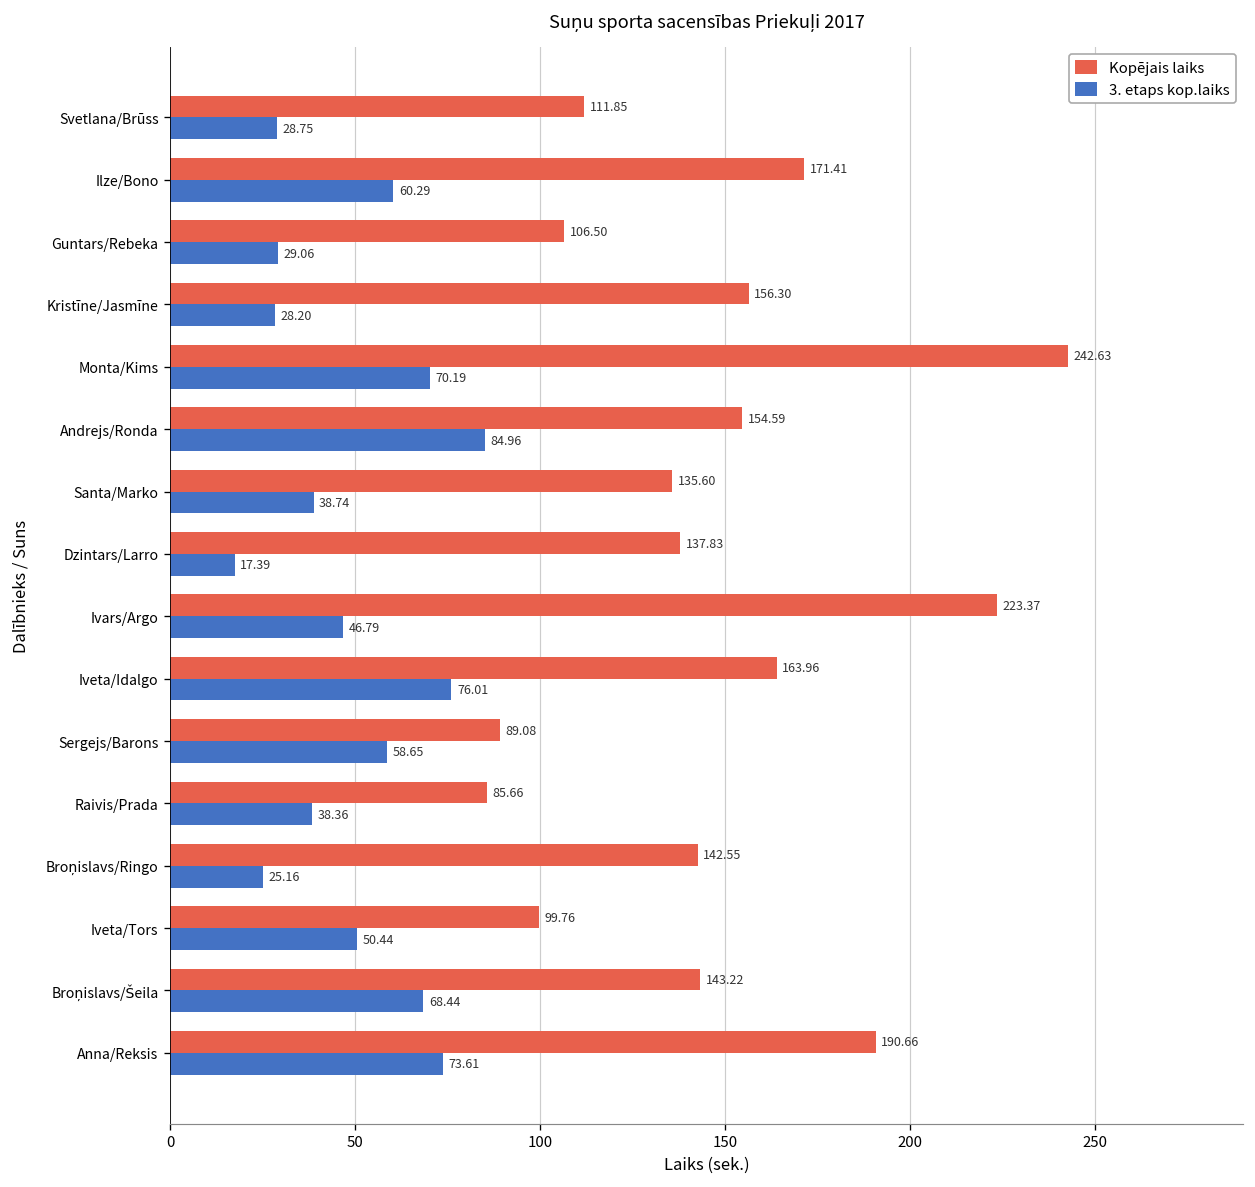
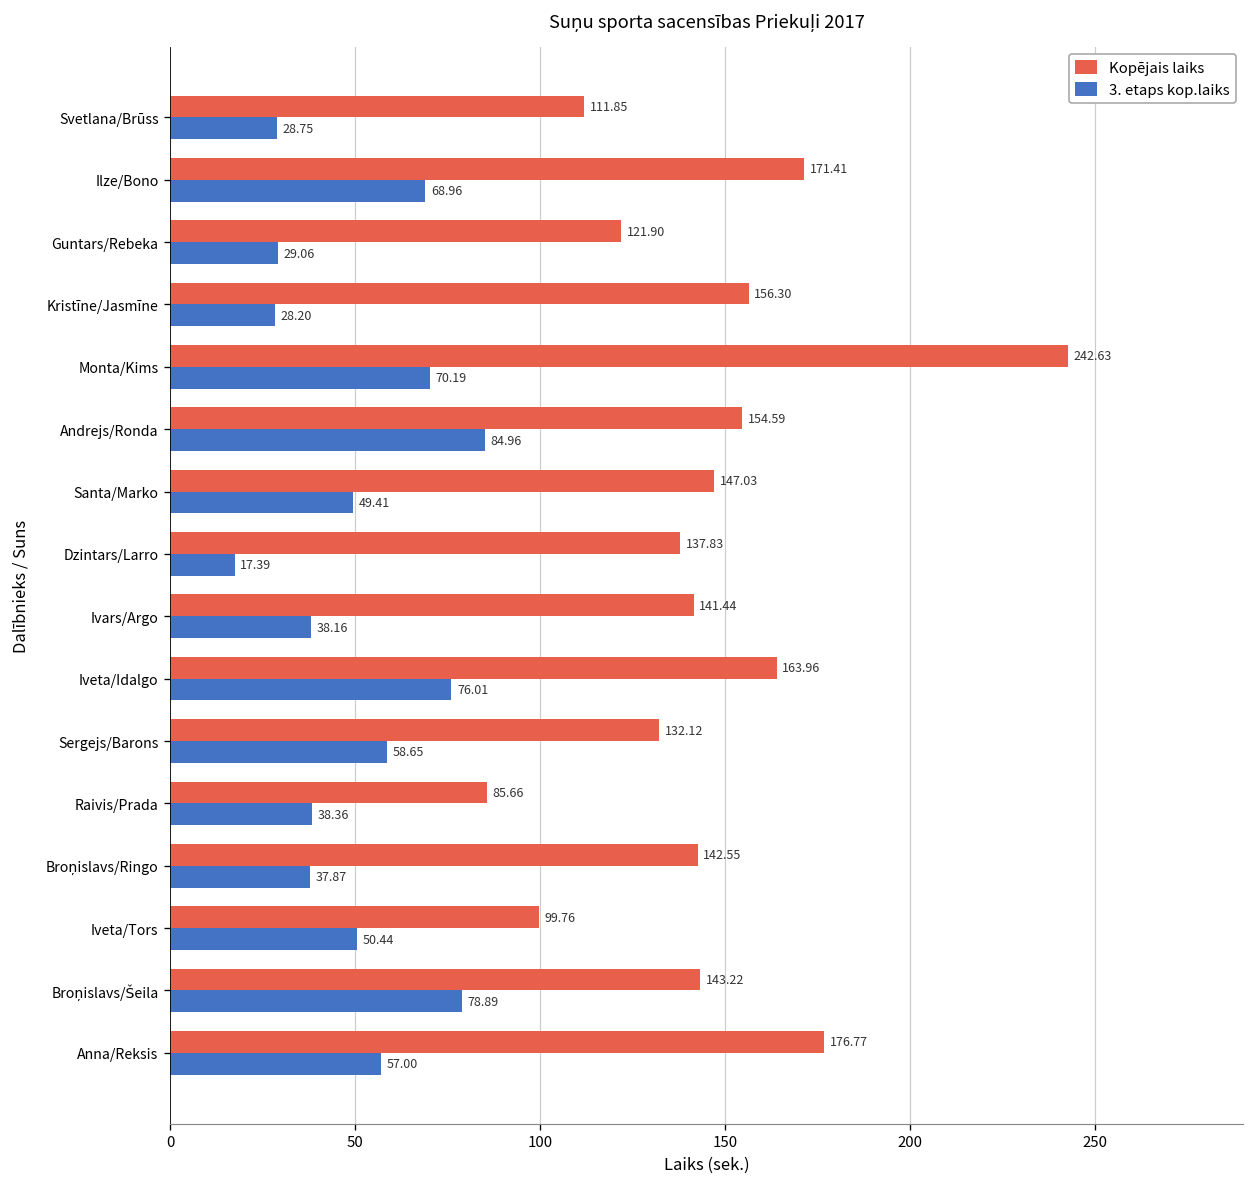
3. etaps kop.laiks, Ilze/Bono: 60.29 -> 68.96
Kopējais laiks, Guntars/Rebeka: 106.50 -> 121.90
Kopējais laiks, Santa/Marko: 135.60 -> 147.03
3. etaps kop.laiks, Santa/Marko: 38.74 -> 49.41
Kopējais laiks, Ivars/Argo: 223.37 -> 141.44
3. etaps kop.laiks, Ivars/Argo: 46.79 -> 38.16
Kopējais laiks, Sergejs/Barons: 89.08 -> 132.12
3. etaps kop.laiks, Broņislavs/Ringo: 25.16 -> 37.87
3. etaps kop.laiks, Broņislavs/Šeila: 68.44 -> 78.89
Kopējais laiks, Anna/Reksis: 190.66 -> 176.77
3. etaps kop.laiks, Anna/Reksis: 73.61 -> 57.00
